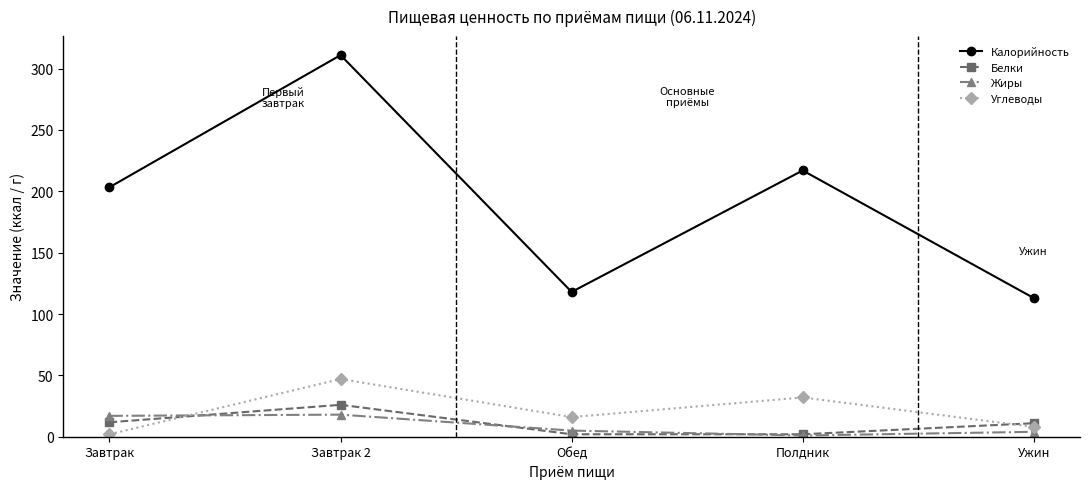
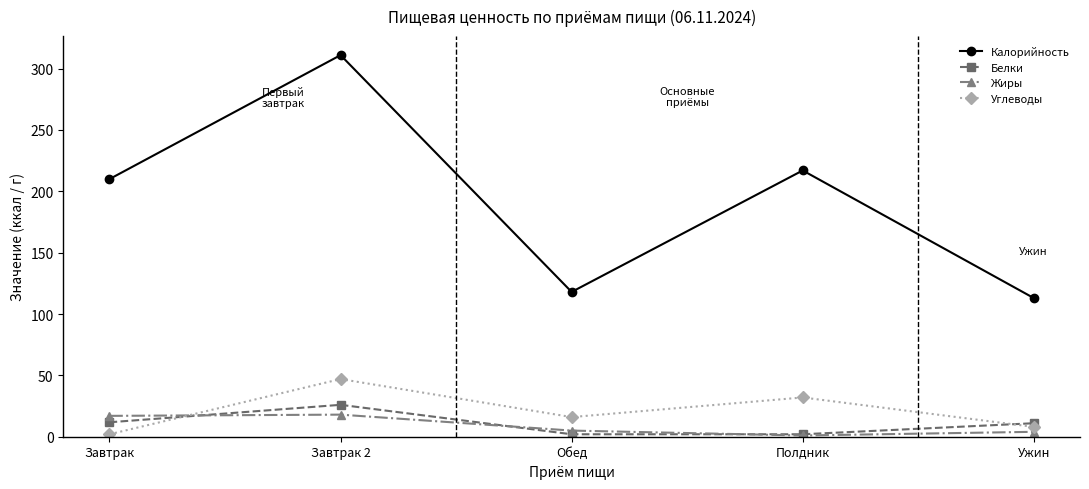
Калорийность, Завтрак: 203 -> 210
